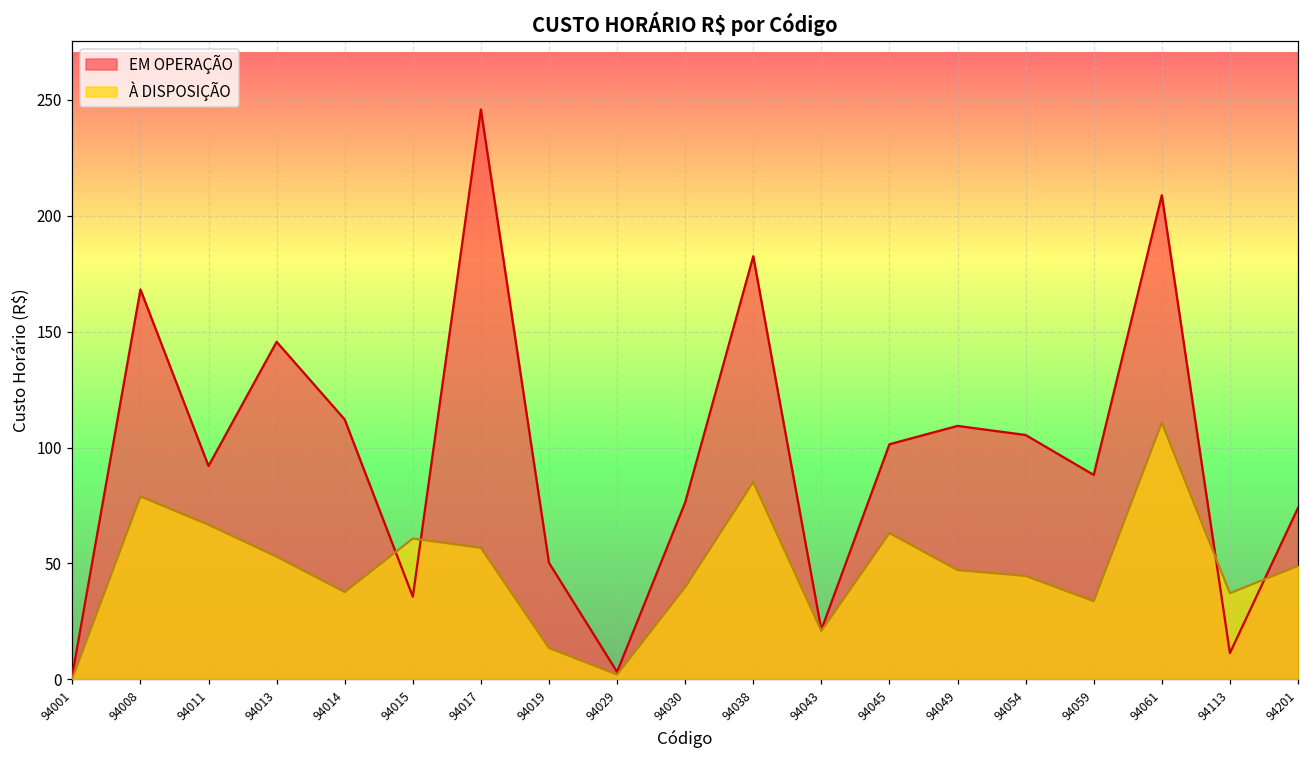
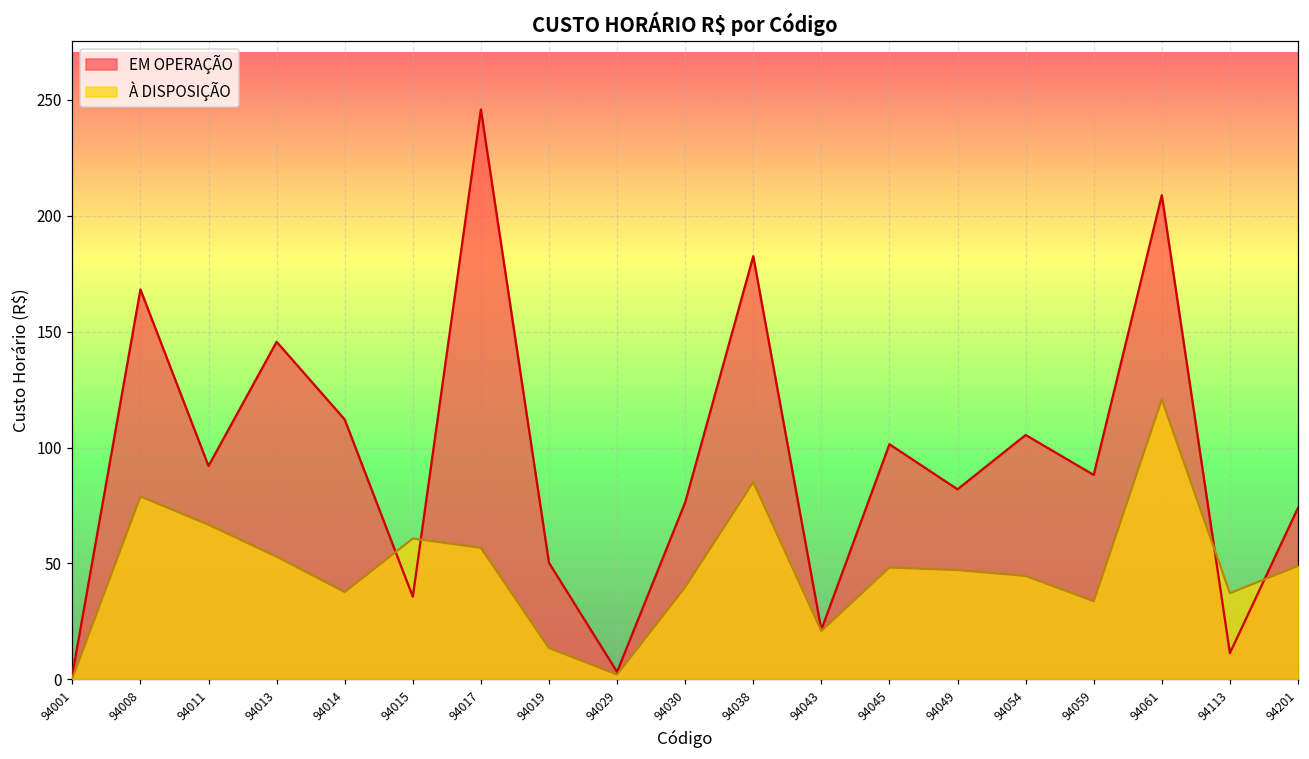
À DISPOSIÇÃO, 94045: 63 -> 48
EM OPERAÇÃO, 94049: 109 -> 82
À DISPOSIÇÃO, 94061: 111 -> 121
